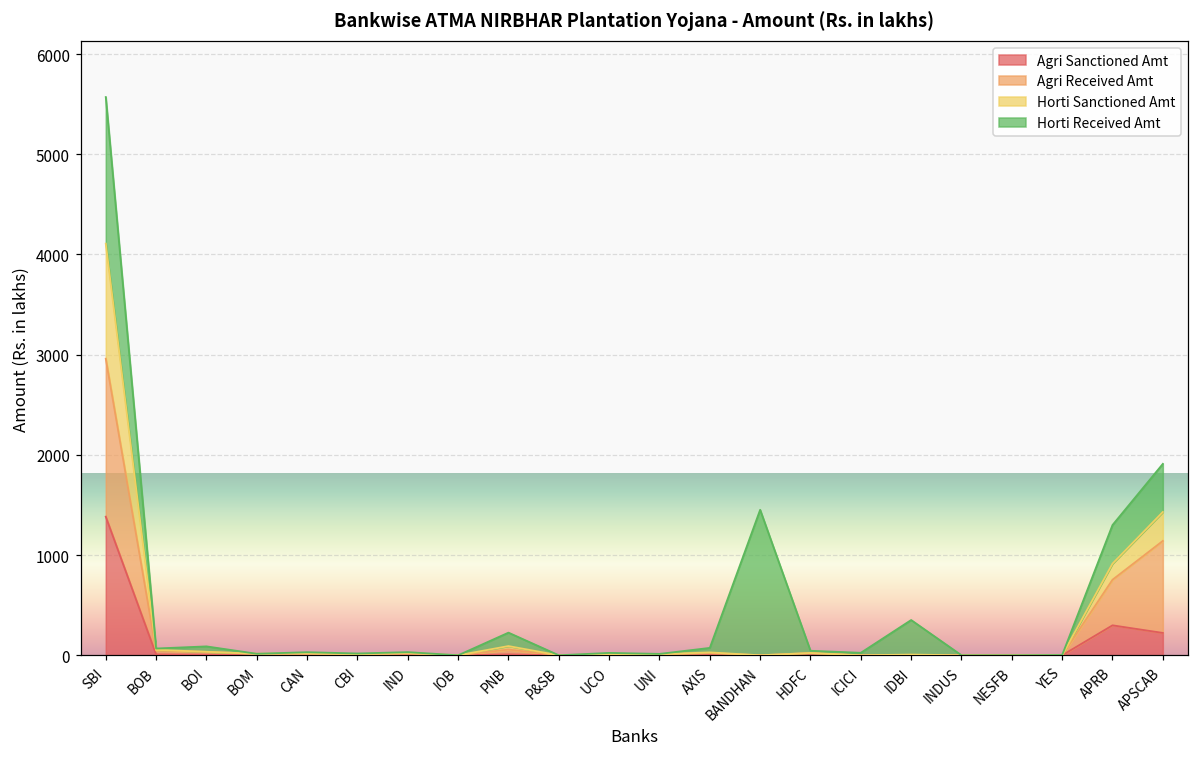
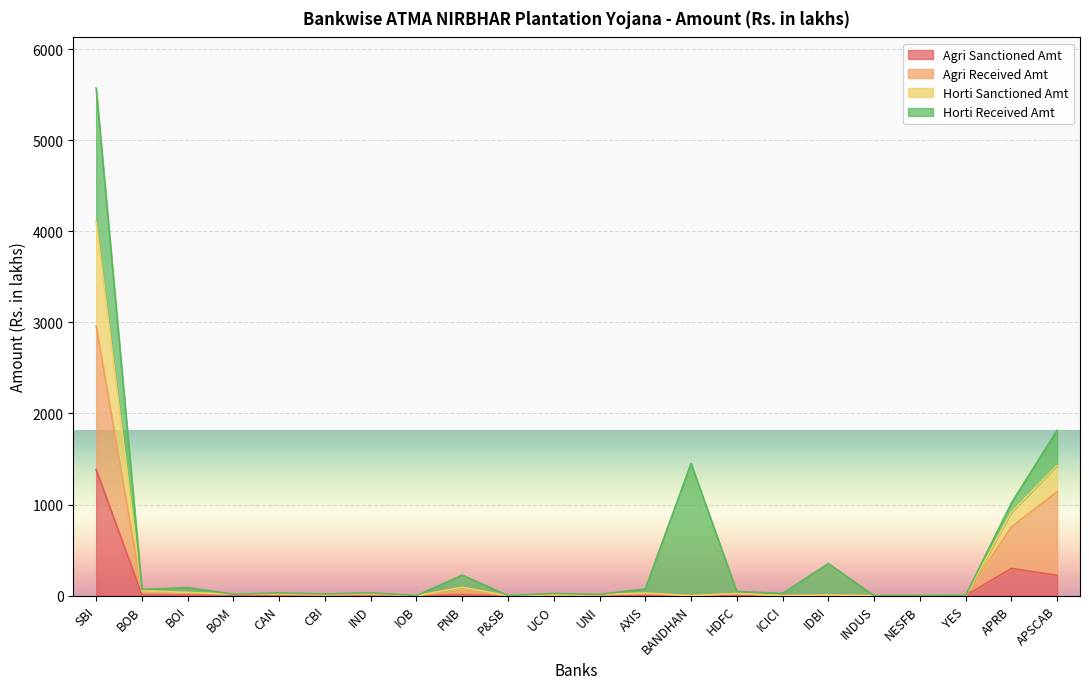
Horti Received Amt, APRB: 400 -> 100
Horti Received Amt, APSCAB: 500 -> 400
